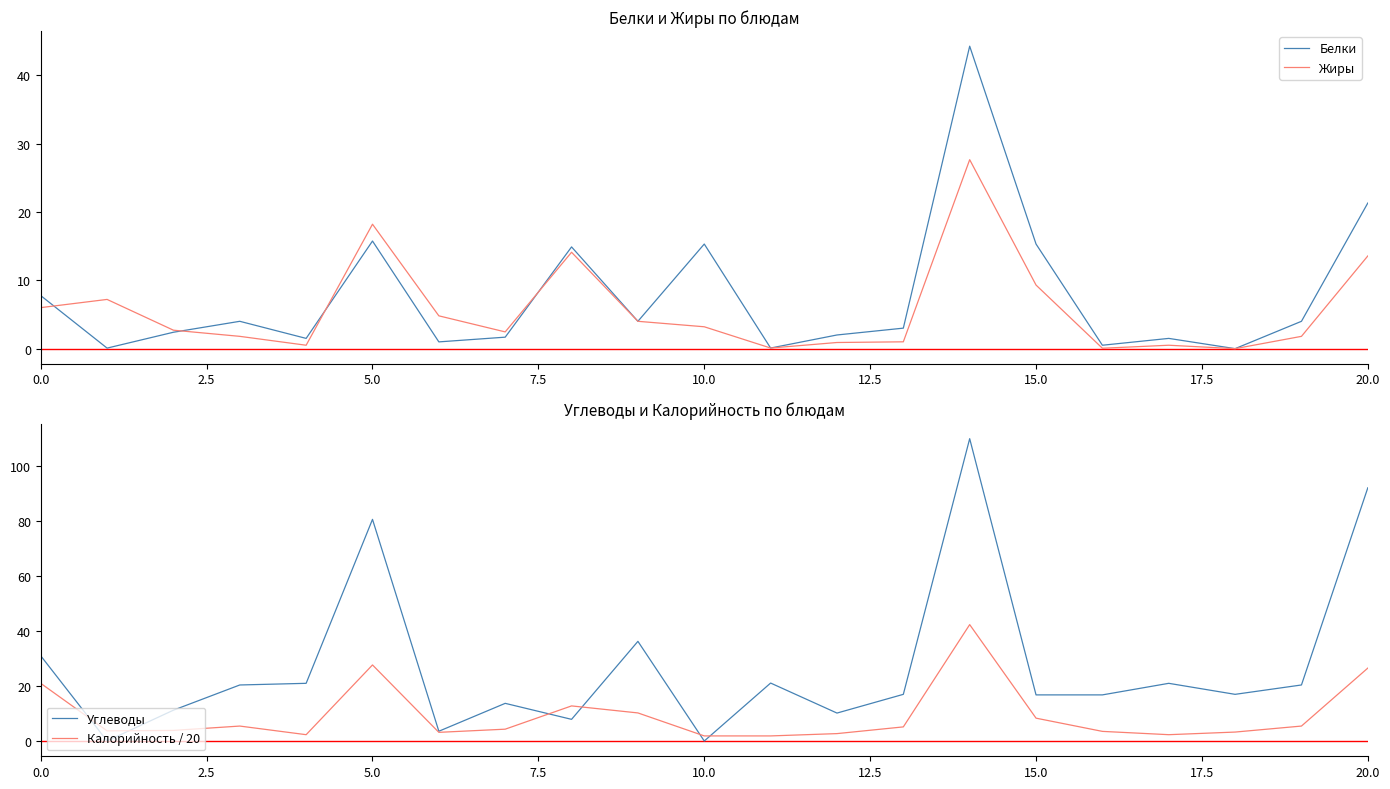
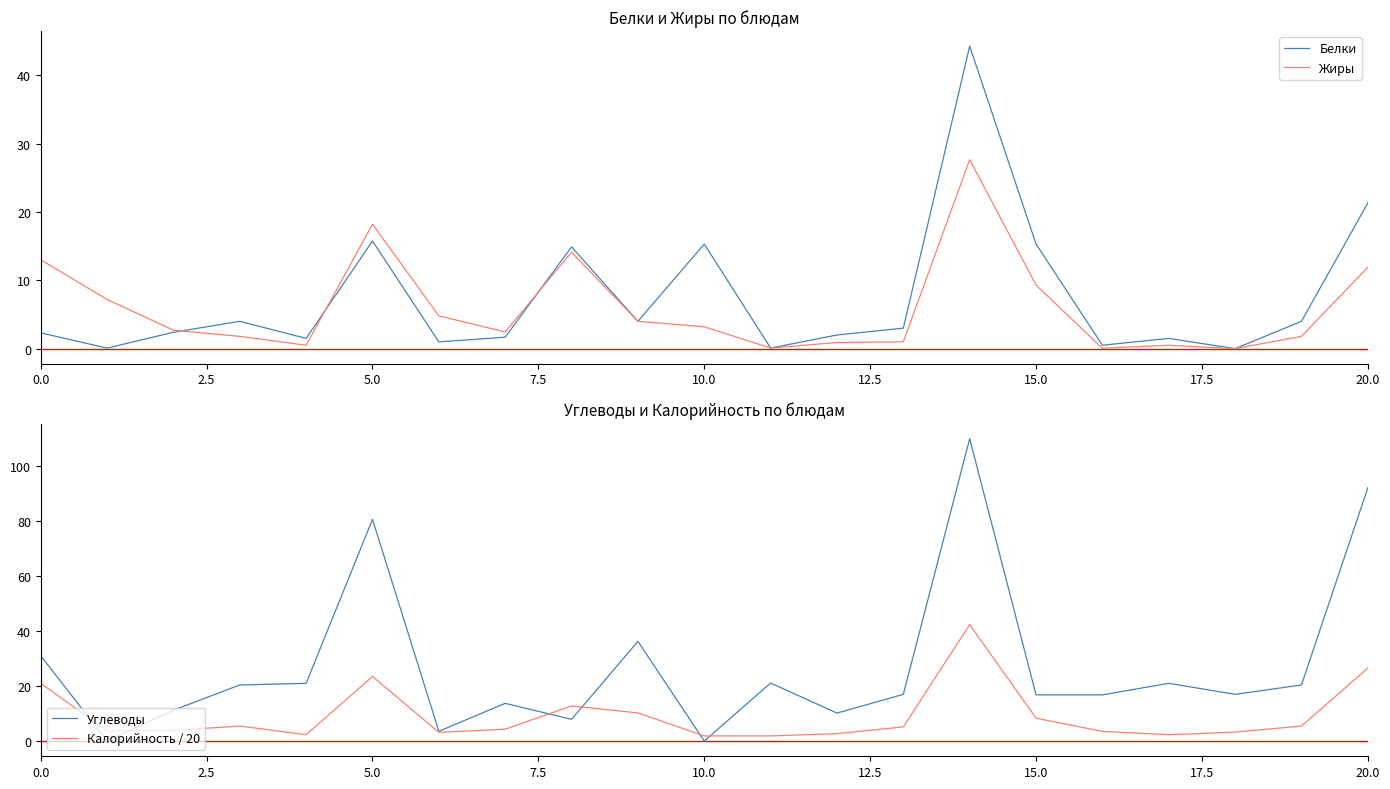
Белки и Жиры по блюдам, Белки, 0.0: 8 -> 2
Белки и Жиры по блюдам, Жиры, 0.0: 6 -> 13
Белки и Жиры по блюдам, Жиры, 20.0: 14 -> 12
Углеводы и Калорийность по блюдам, Калорийность / 20, 5.0: 28 -> 23
